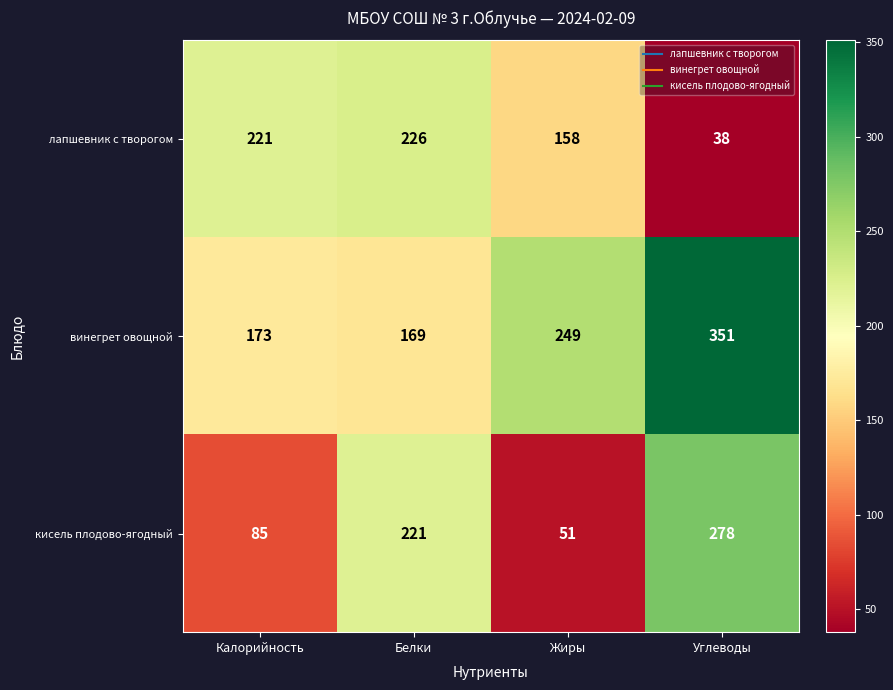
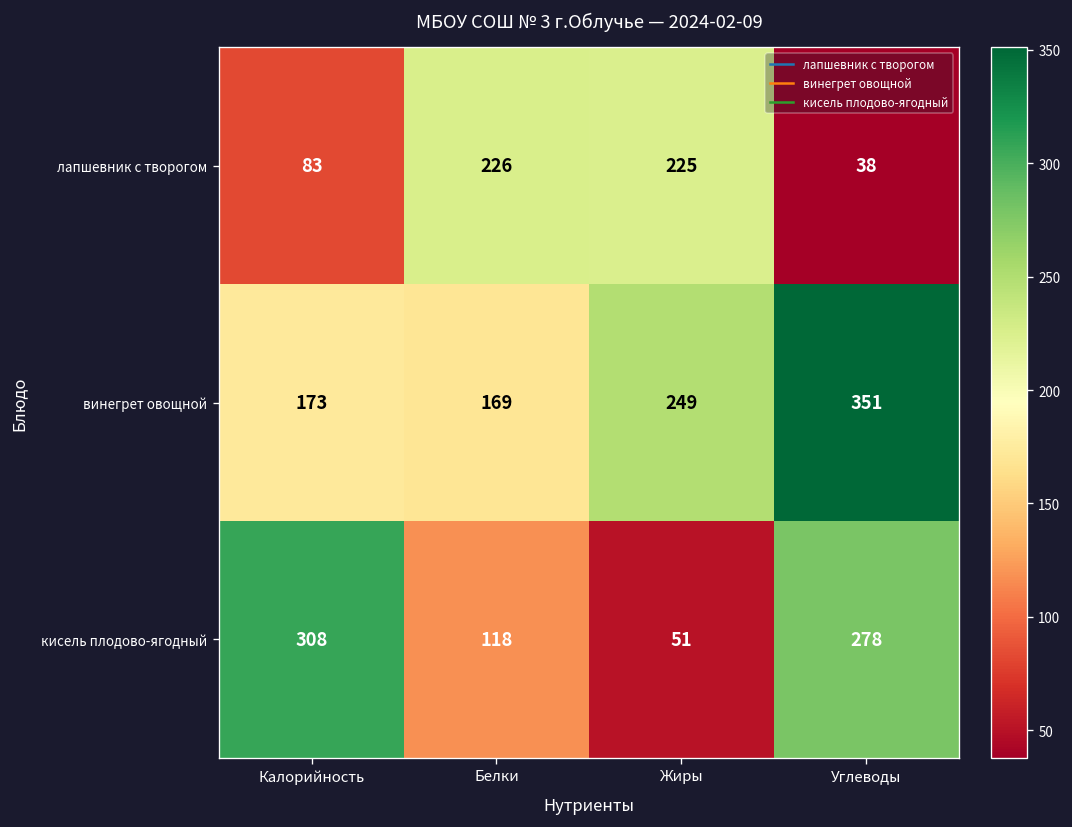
лапшевник с творогом, Калорийность: 221 -> 83
лапшевник с творогом, Жиры: 158 -> 225
кисель плодово-ягодный, Калорийность: 85 -> 308
кисель плодово-ягодный, Белки: 221 -> 118
